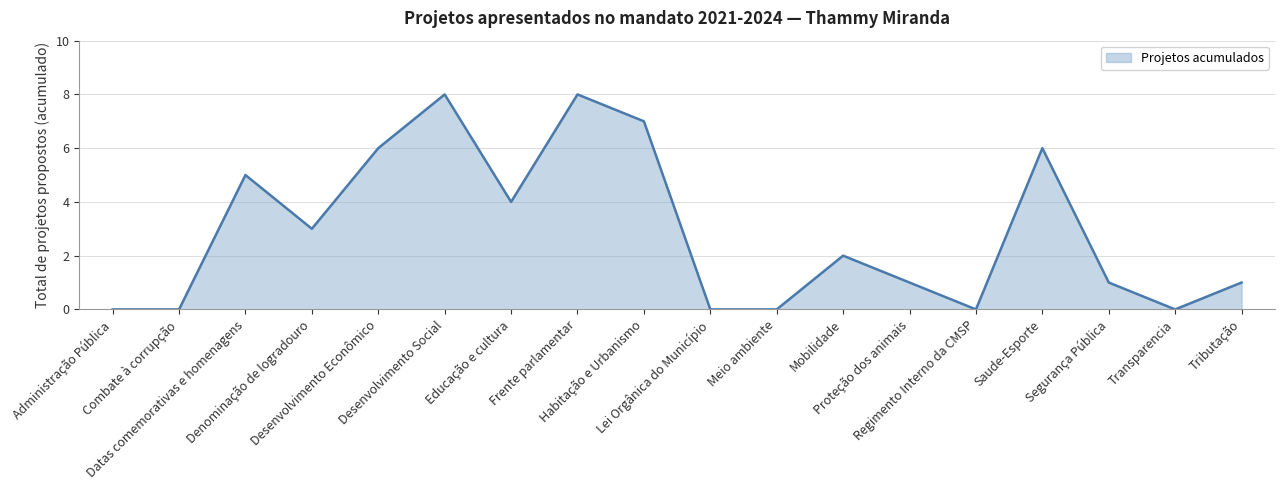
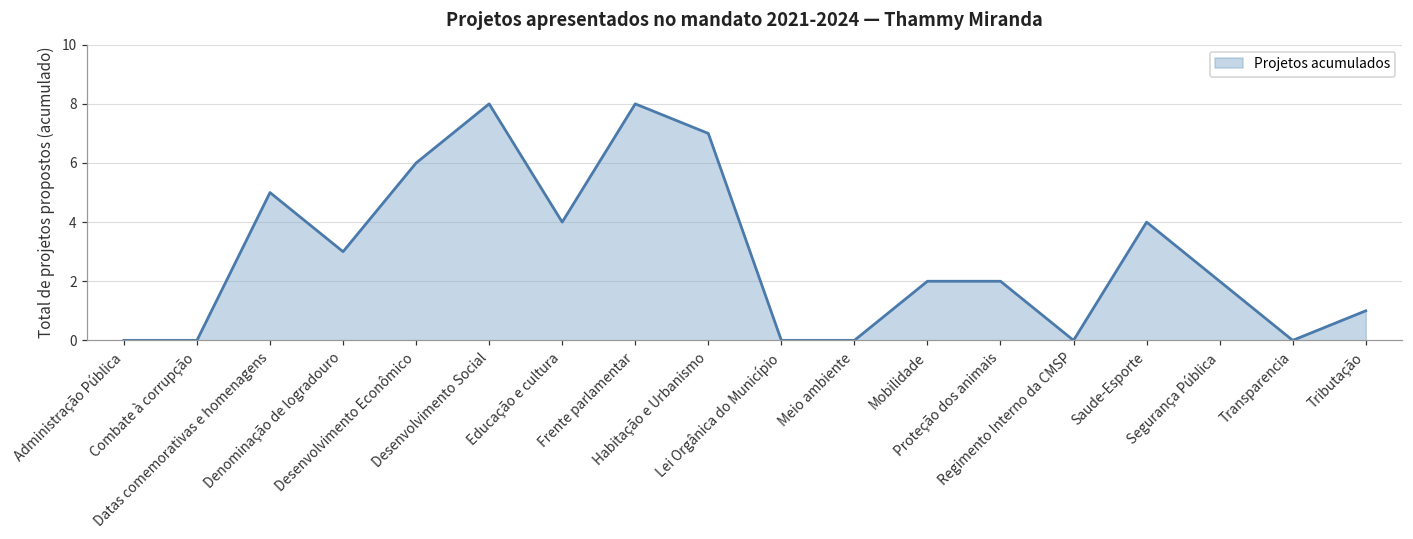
Proteção dos animais: 1 -> 2
Saude-Esporte: 6 -> 4
Segurança Pública: 1 -> 2
